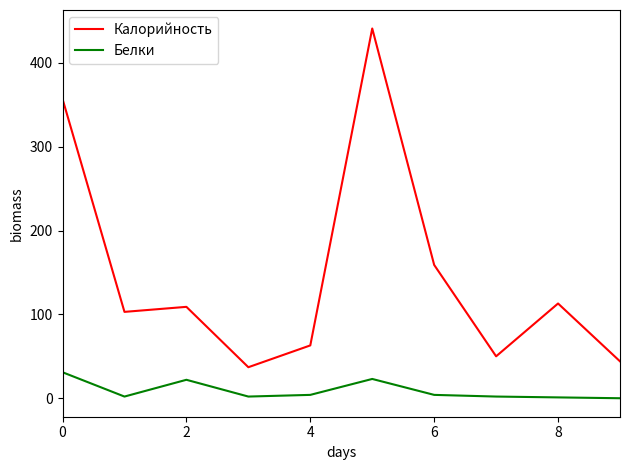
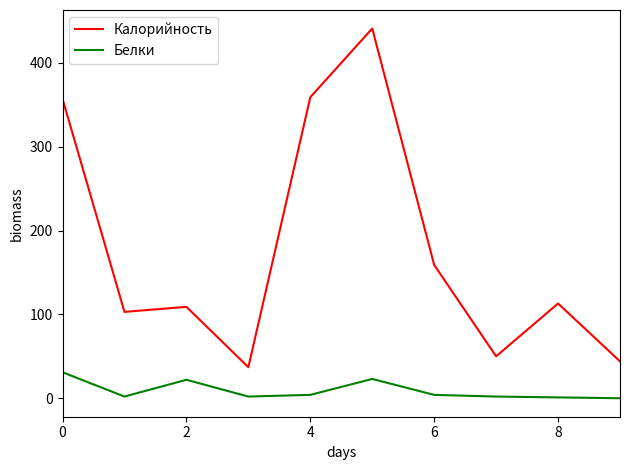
Калорийность, 4: 60 -> 360
